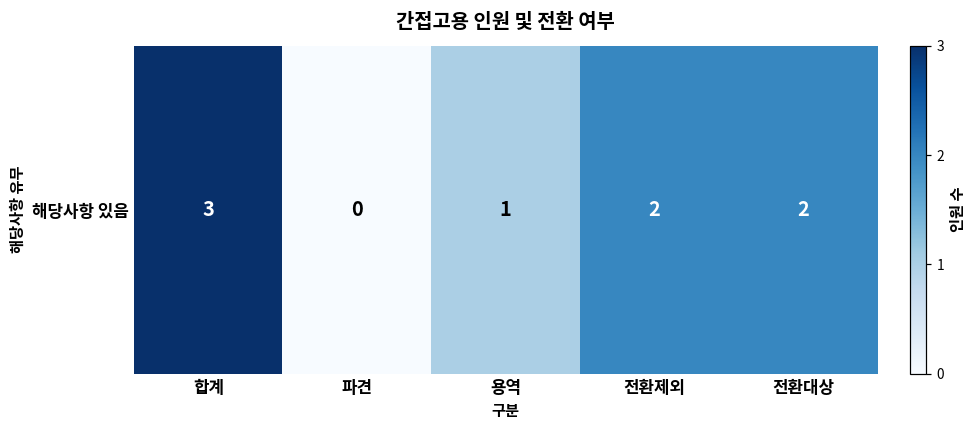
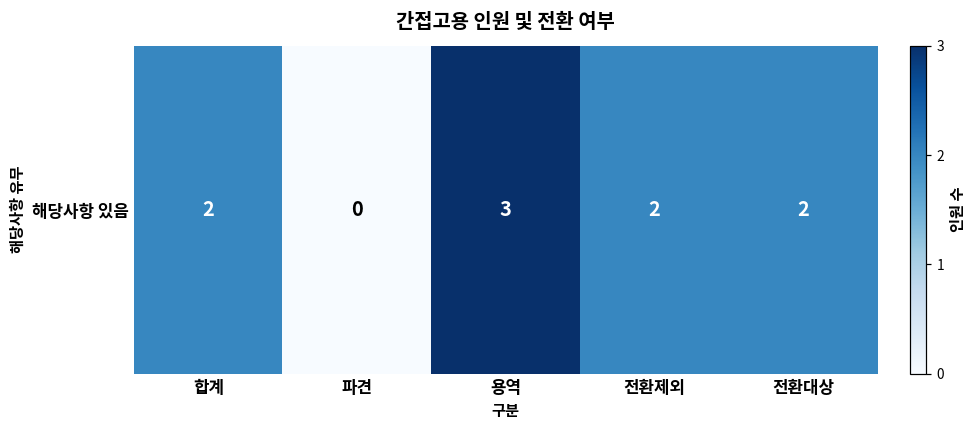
해당사항 있음, 합계: 3 -> 2
해당사항 있음, 용역: 1 -> 3
